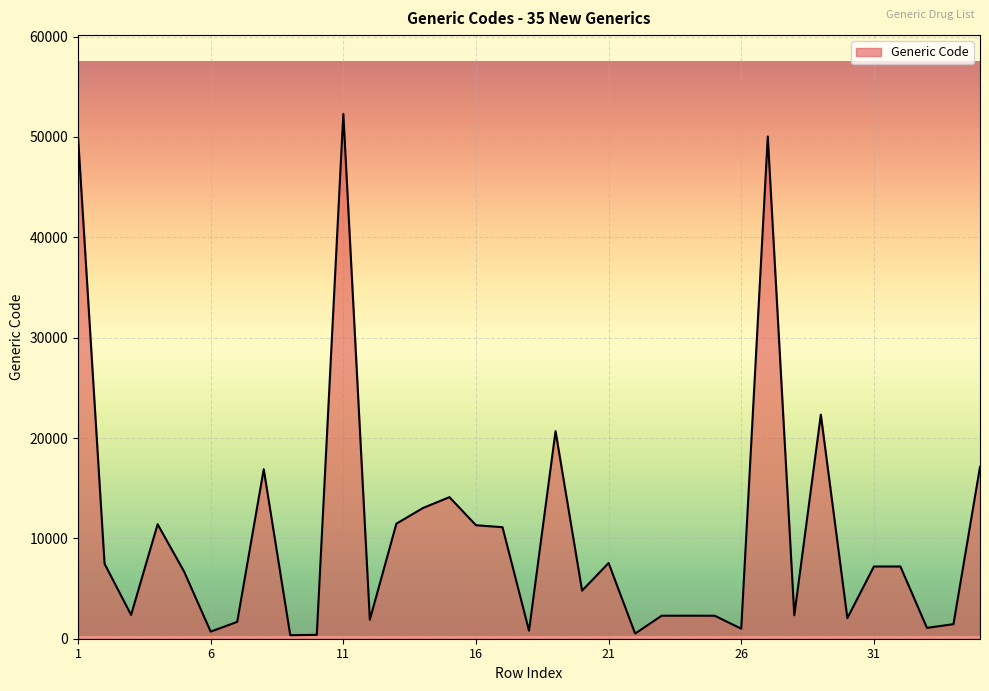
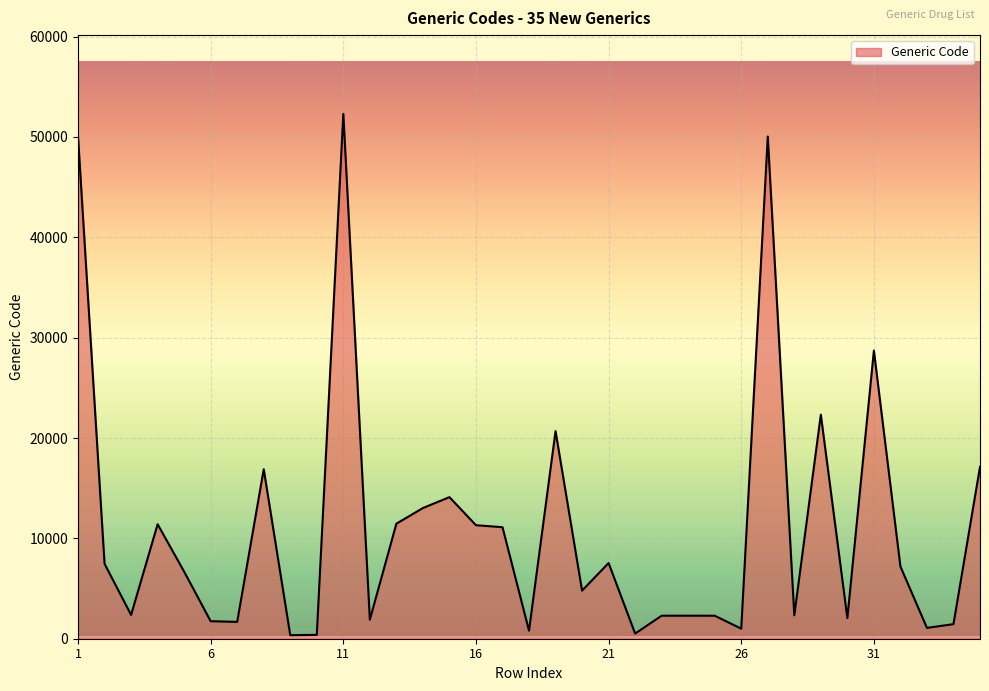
6: 700 -> 1700
31: 7200 -> 28700
